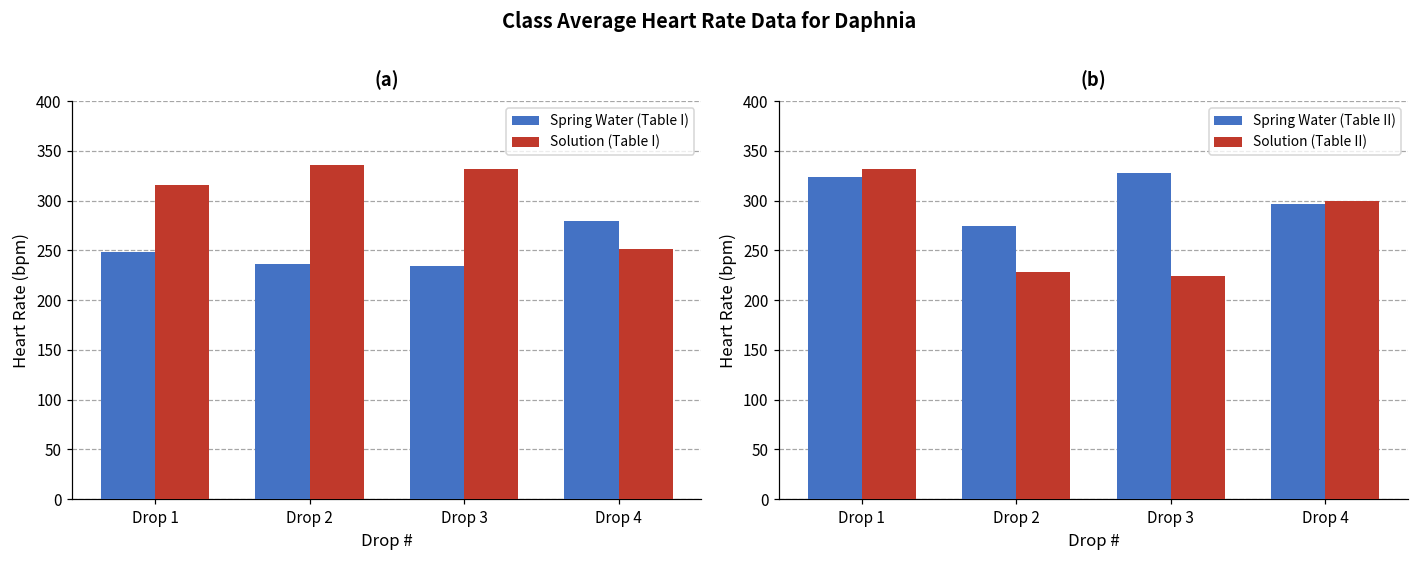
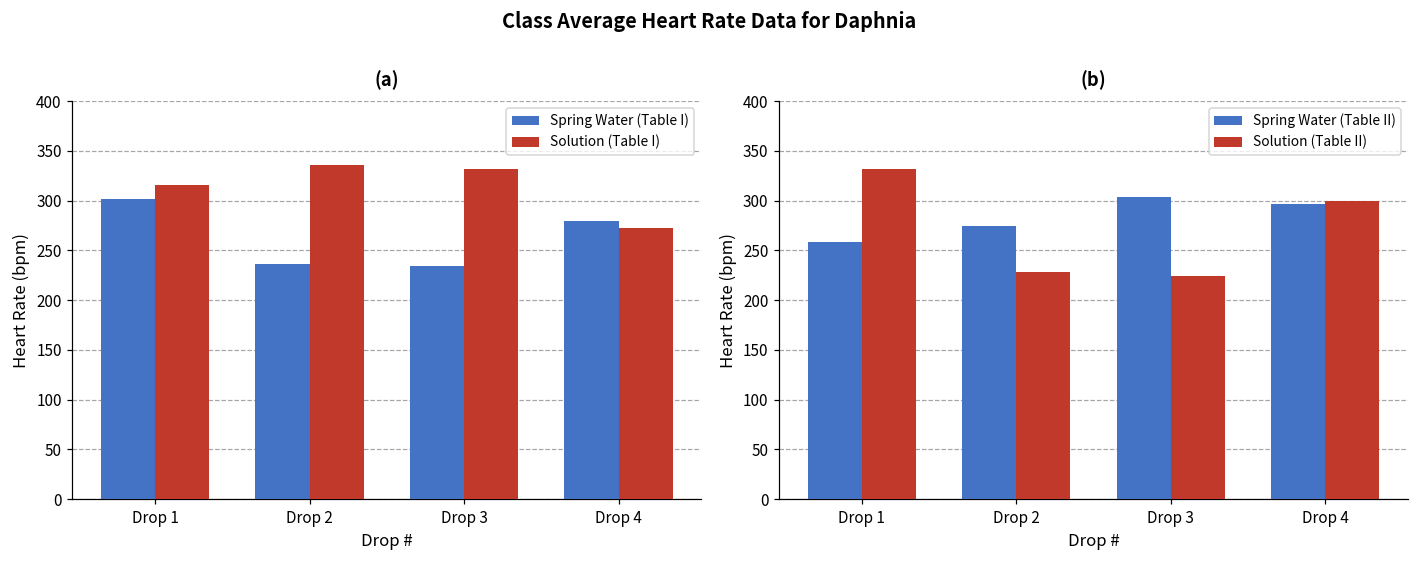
(a), Spring Water (Table I), Drop 1: 250 -> 300
(a), Solution (Table I), Drop 4: 250 -> 270
(b), Spring Water (Table II), Drop 1: 320 -> 260
(b), Spring Water (Table II), Drop 3: 330 -> 300
